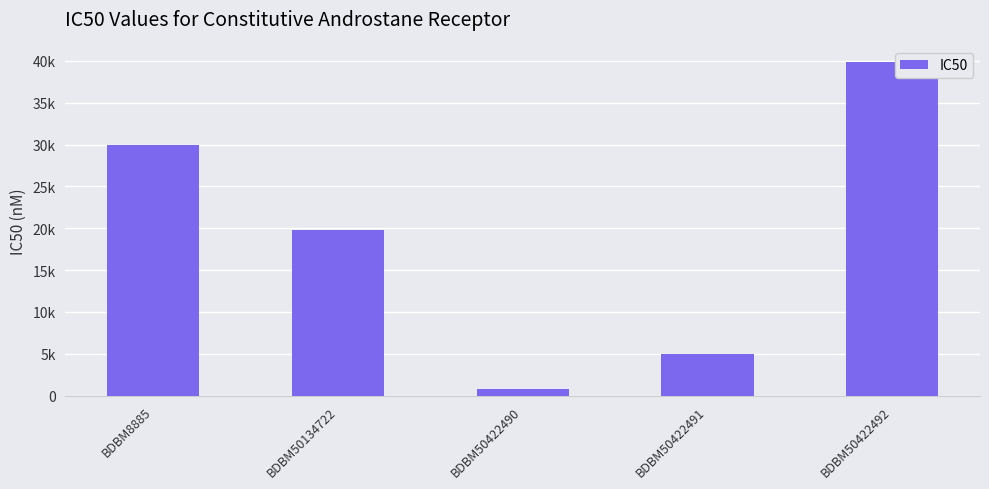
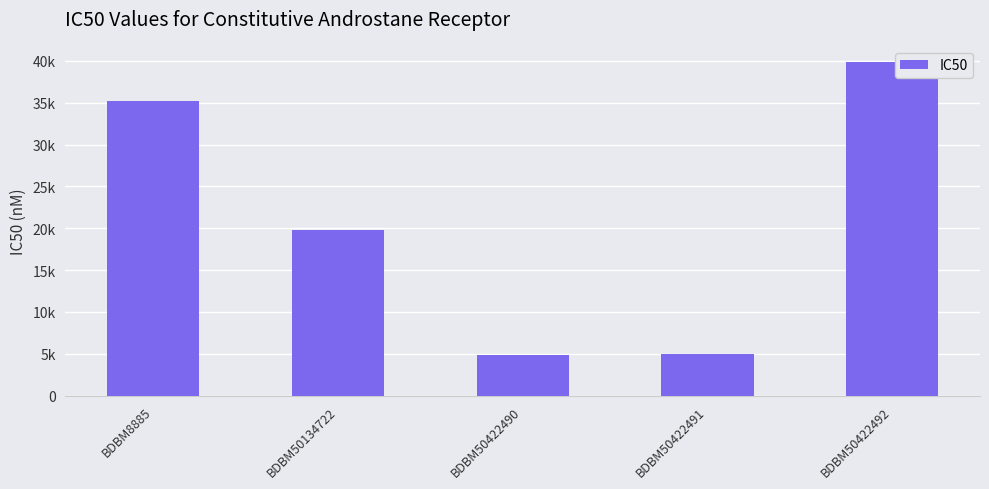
BDBM8885: 30000 -> 35000
BDBM50422490: 1000 -> 5000
